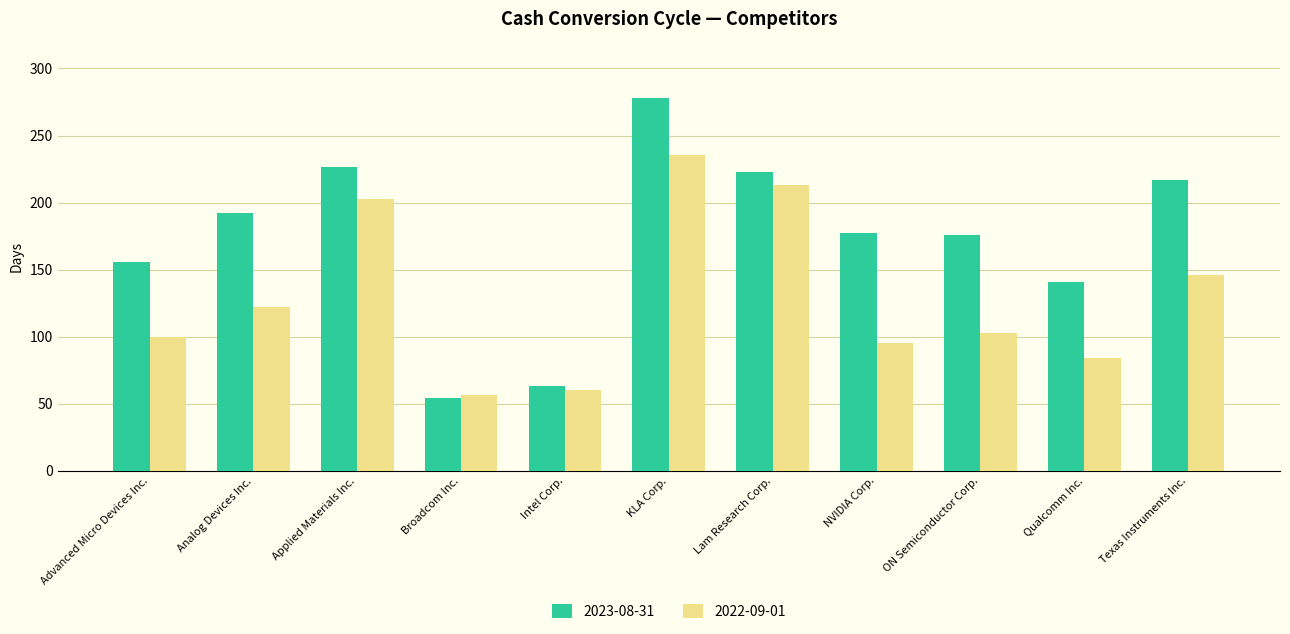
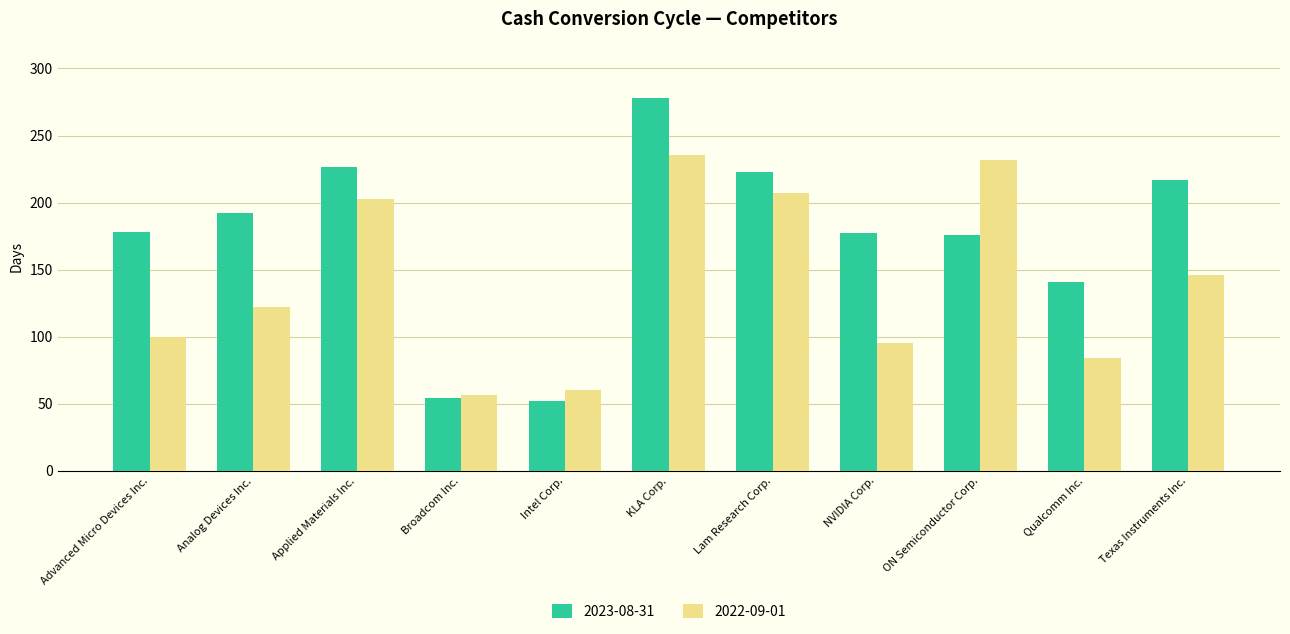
2023-08-31, Advanced Micro Devices Inc.: 156 -> 178
2023-08-31, Intel Corp.: 63 -> 52
2022-09-01, Lam Research Corp.: 213 -> 207
2022-09-01, ON Semiconductor Corp.: 103 -> 232
